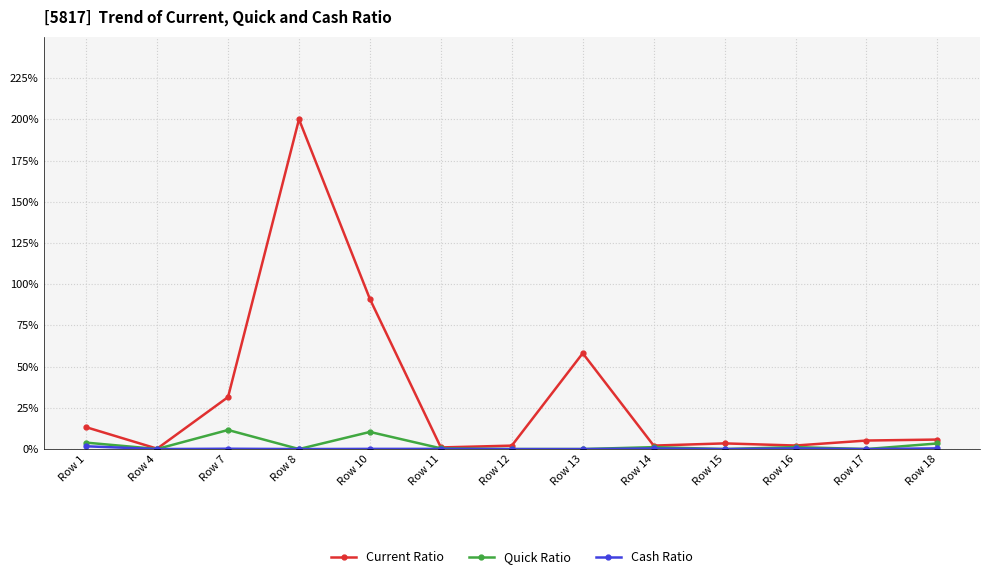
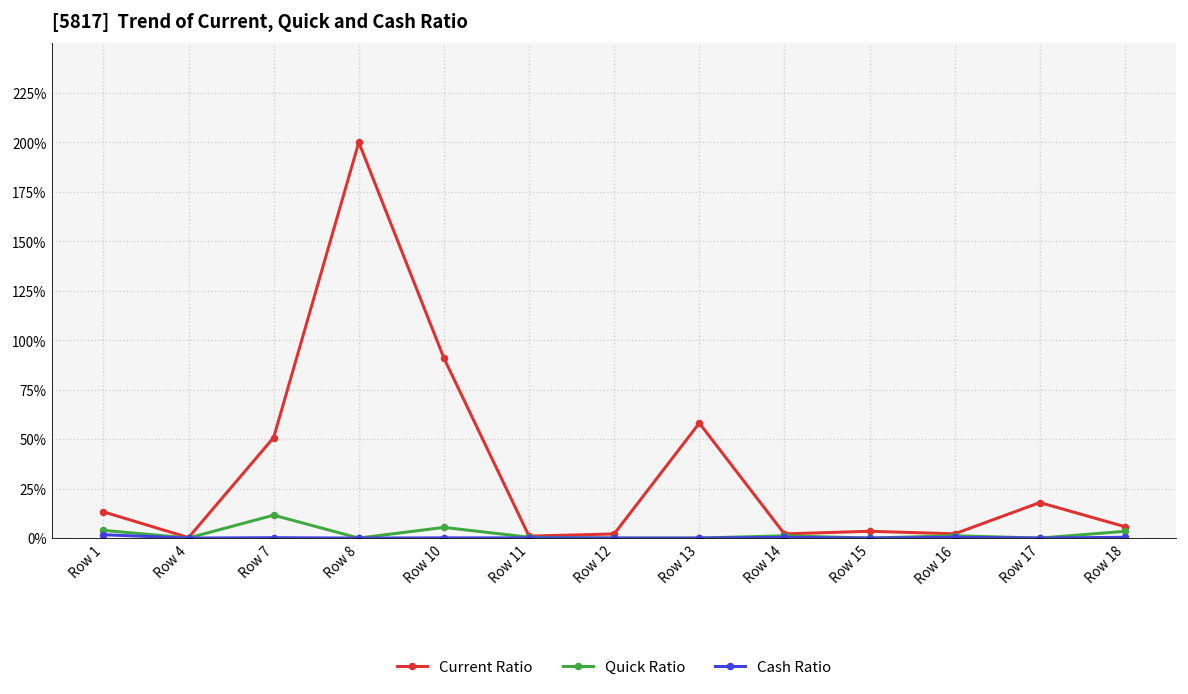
Current Ratio, Row 7: 32% -> 51%
Quick Ratio, Row 10: 10% -> 5%
Current Ratio, Row 17: 5% -> 18%
